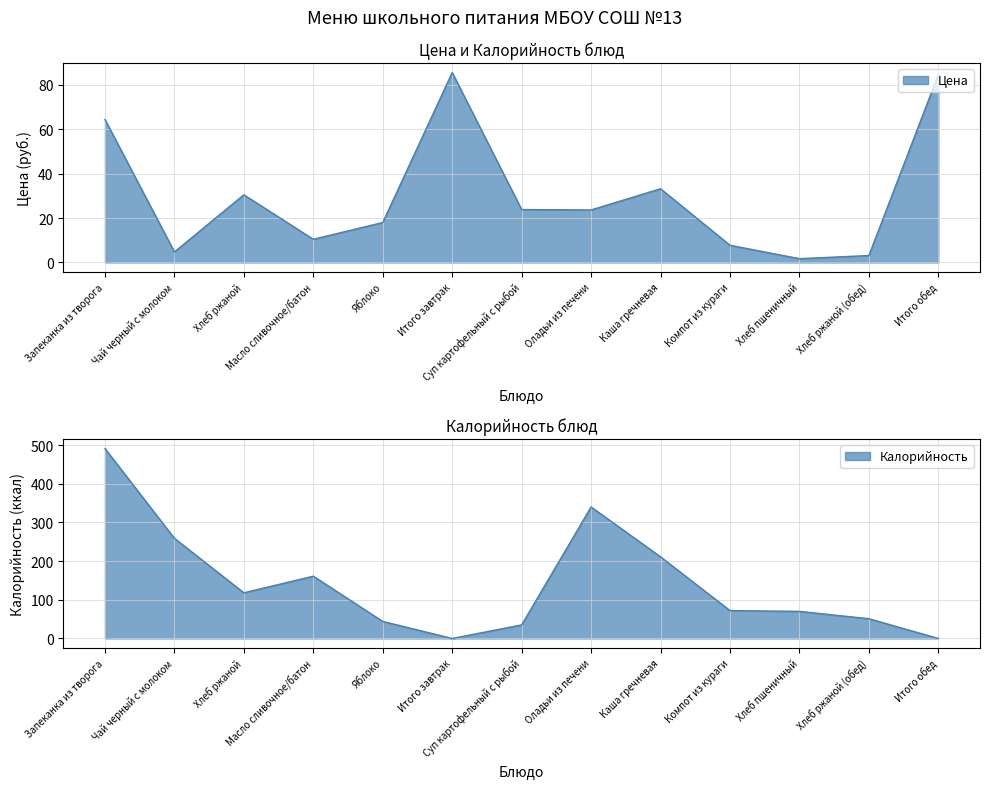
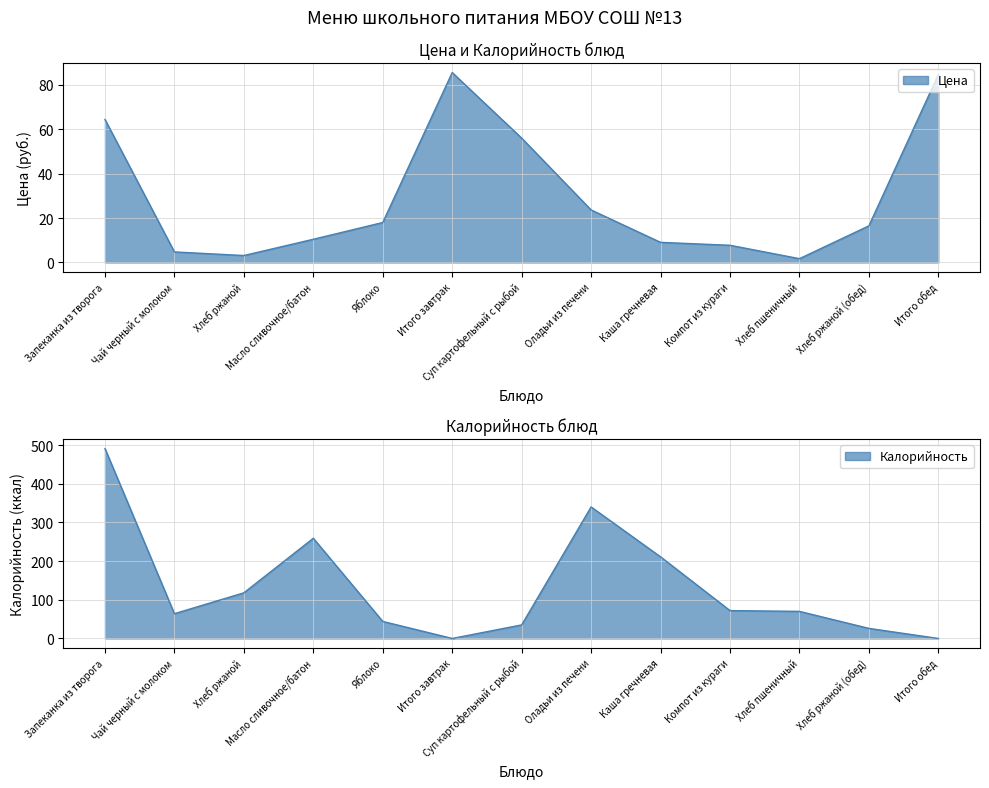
Цена и Калорийность блюд, Хлеб ржаной: 30 -> 3
Цена и Калорийность блюд, Суп картофельный с рыбой: 24 -> 56
Цена и Калорийность блюд, Каша гречневая: 33 -> 9
Цена и Калорийность блюд, Хлеб ржаной (обед): 3 -> 16
Калорийность блюд, Чай черный с молоком: 260 -> 60
Калорийность блюд, Масло сливочное/батон: 160 -> 260
Калорийность блюд, Хлеб ржаной (обед): 50 -> 30
